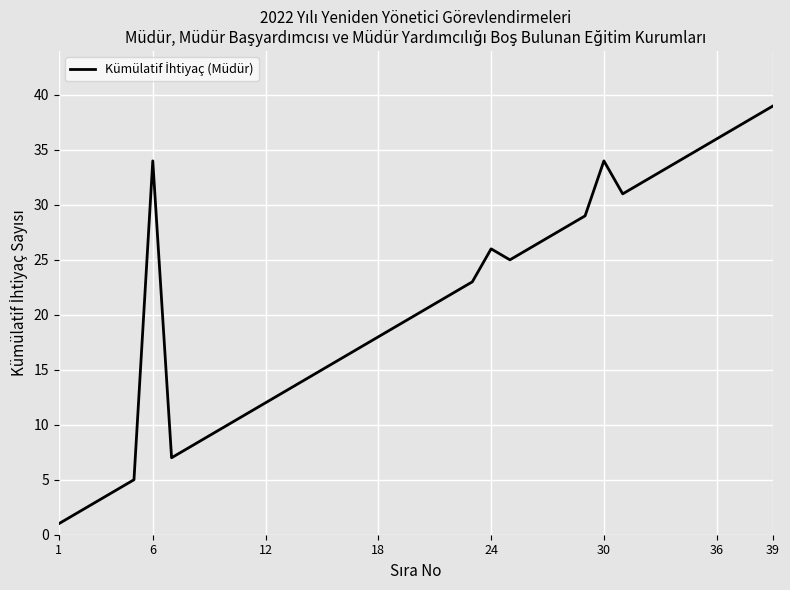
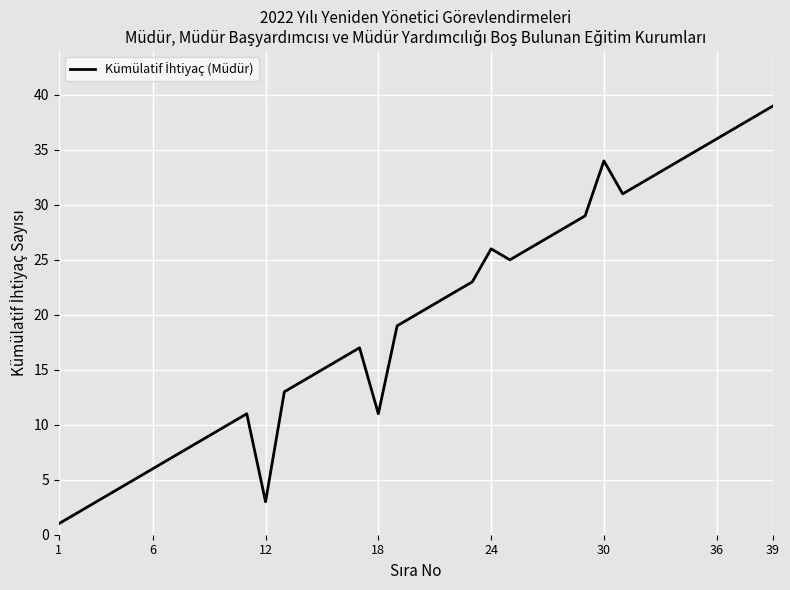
6: 34 -> 6
12: 12 -> 3
18: 18 -> 11
